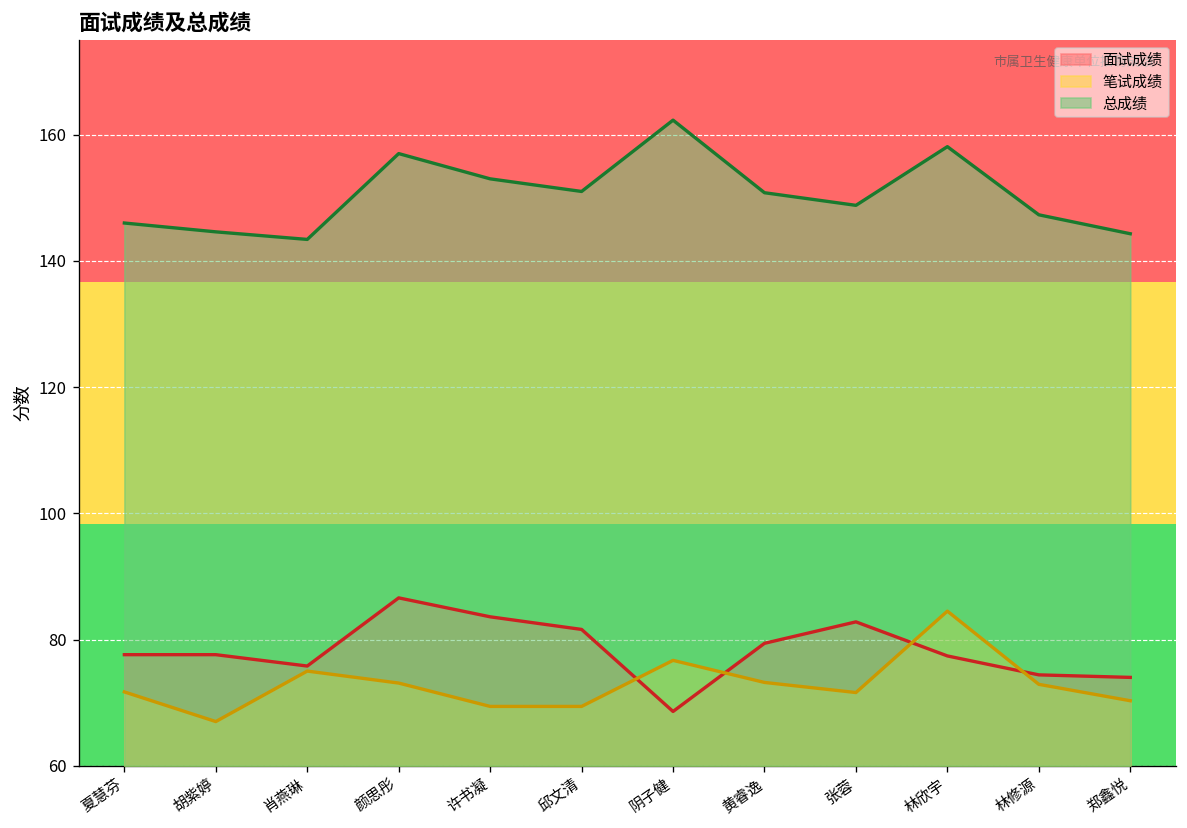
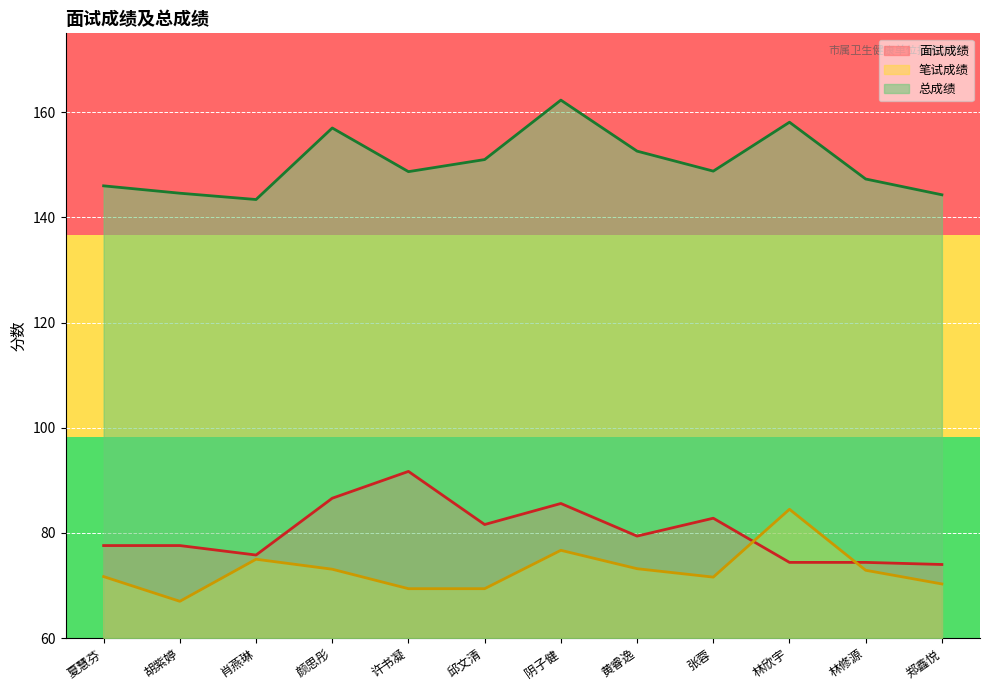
面试成绩, 许书凝: 84 -> 92
总成绩, 许书凝: 153 -> 149
面试成绩, 阴子健: 69 -> 86
总成绩, 黄睿逸: 151 -> 153
面试成绩, 林欣宇: 77 -> 74
